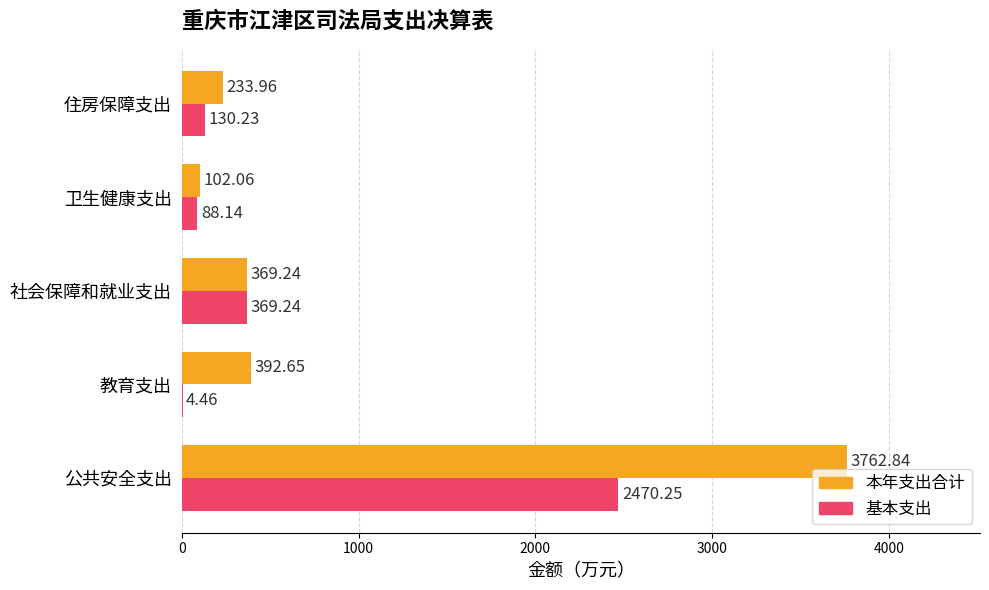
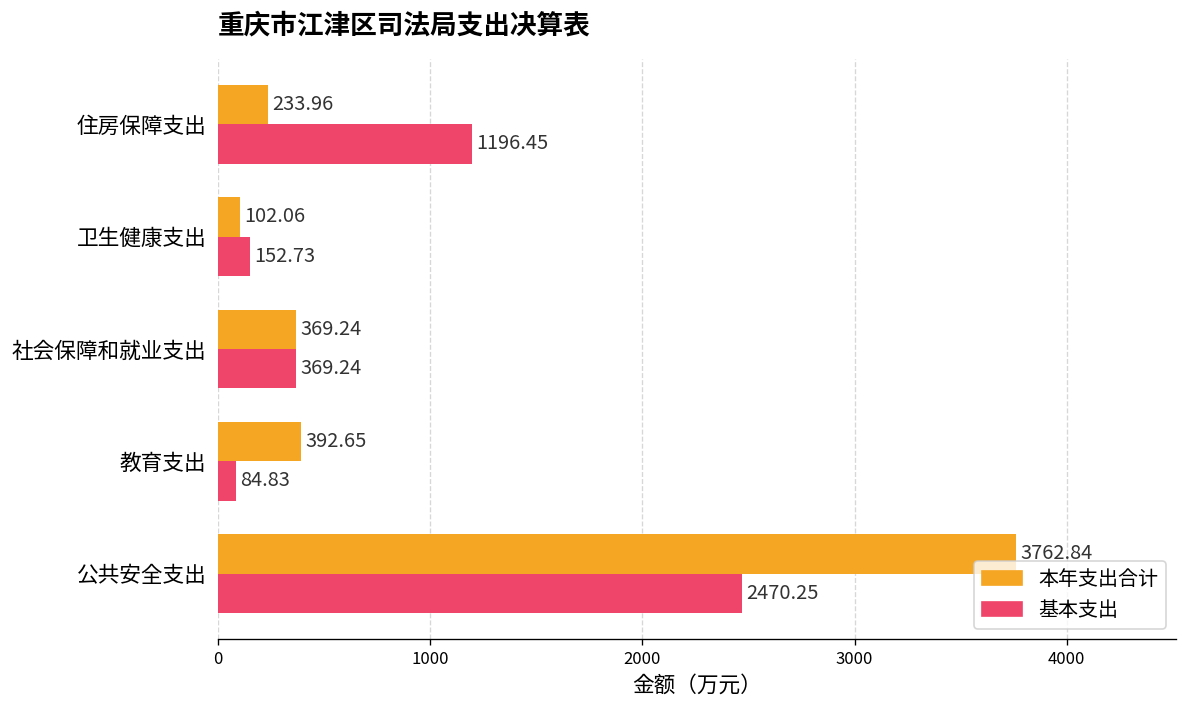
基本支出, 住房保障支出: 130.23 -> 1196.45
基本支出, 卫生健康支出: 88.14 -> 152.73
基本支出, 教育支出: 4.46 -> 84.83
